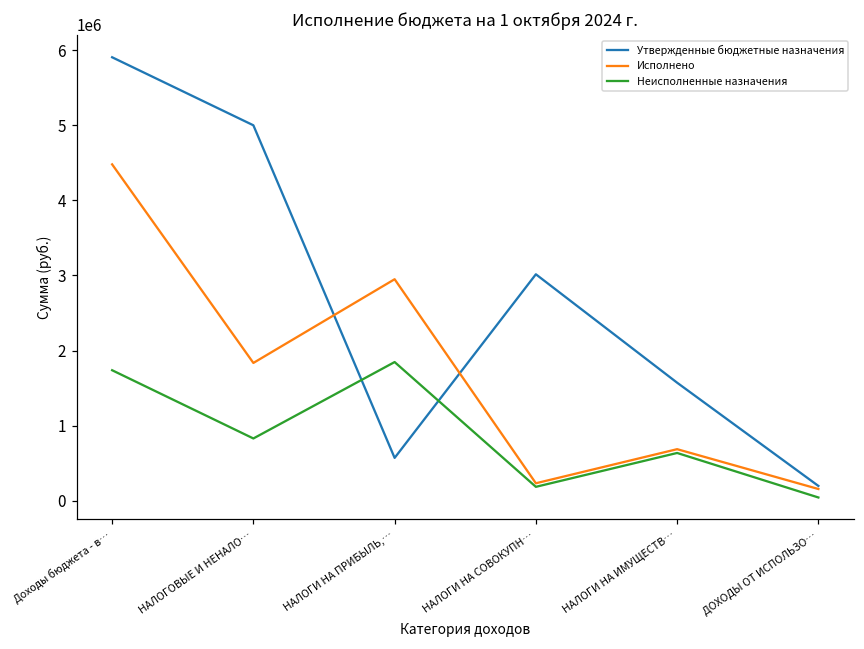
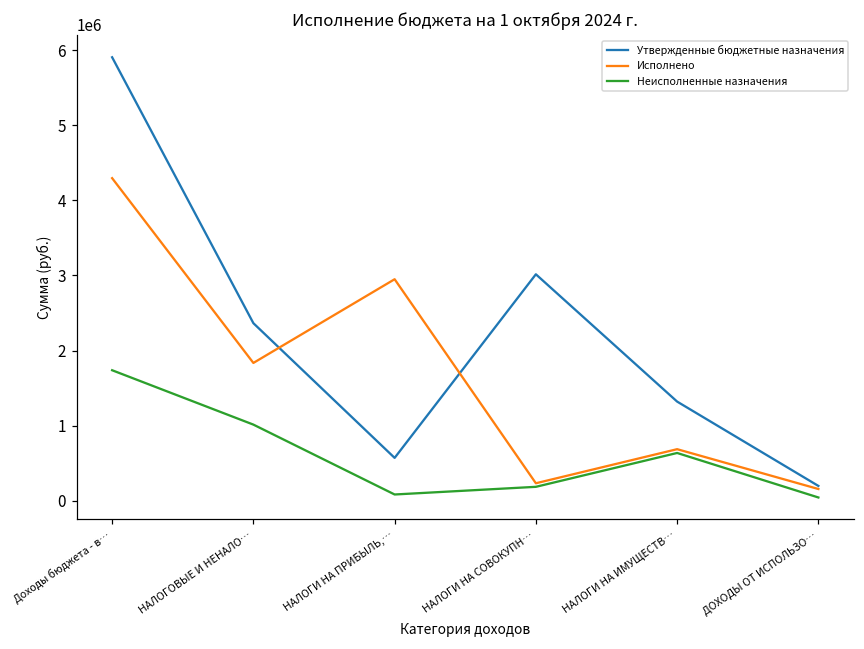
Исполнено, Доходы бюджета - в…: 4500000 -> 4300000
Утвержденные бюджетные назначения, НАЛОГОВЫЕ И НЕНАЛО…: 5000000 -> 2400000
Неисполненные назначения, НАЛОГОВЫЕ И НЕНАЛО…: 800000 -> 1000000
Неисполненные назначения, НАЛОГИ НА ПРИБЫЛЬ,…: 1800000 -> 100000
Утвержденные бюджетные назначения, НАЛОГИ НА ИМУЩЕСТВ…: 1600000 -> 1300000
